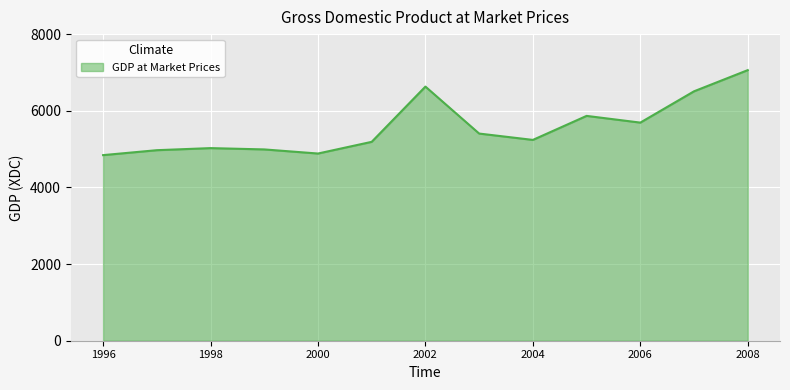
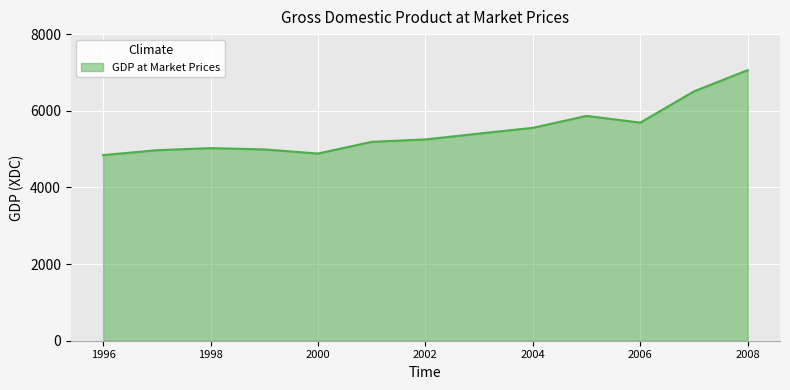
2002: 6600 -> 5300
2004: 5200 -> 5600
